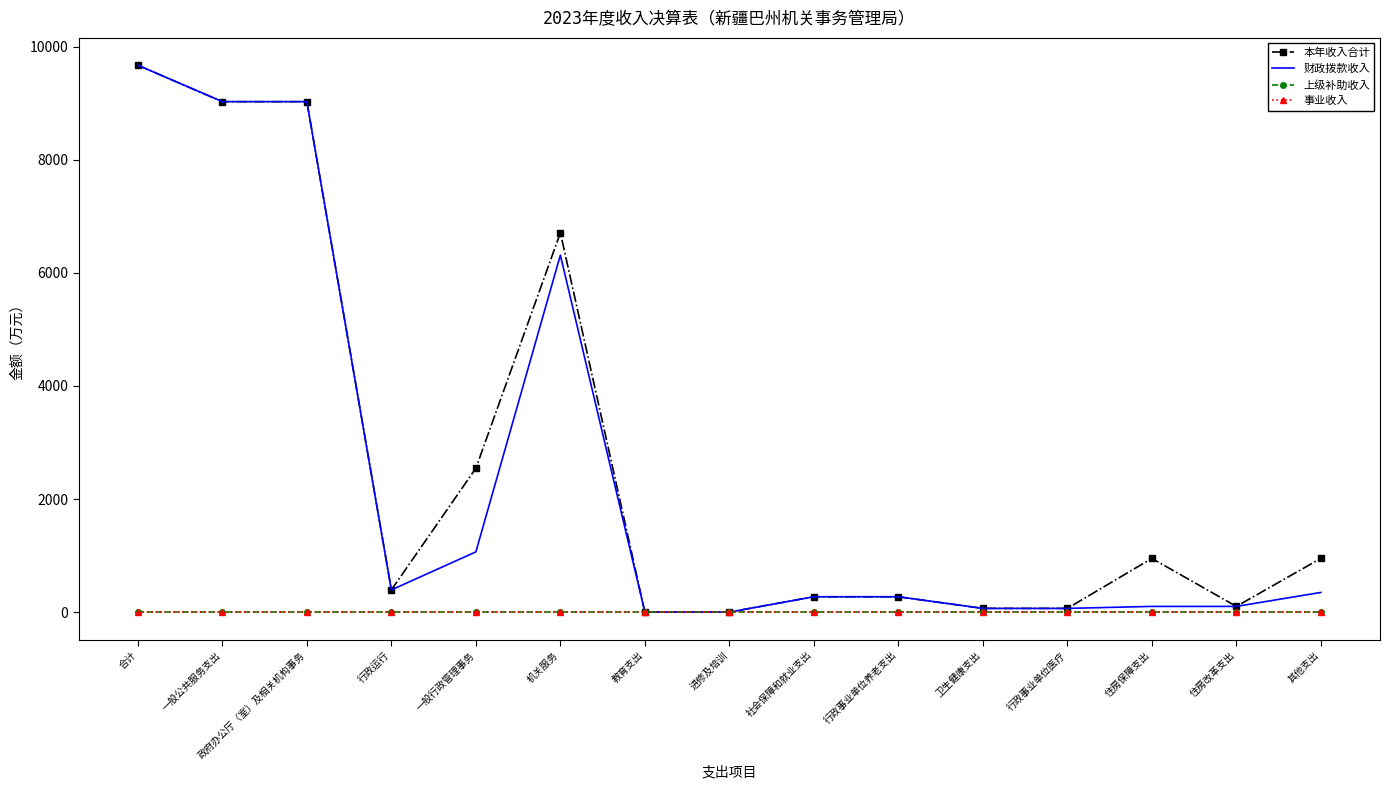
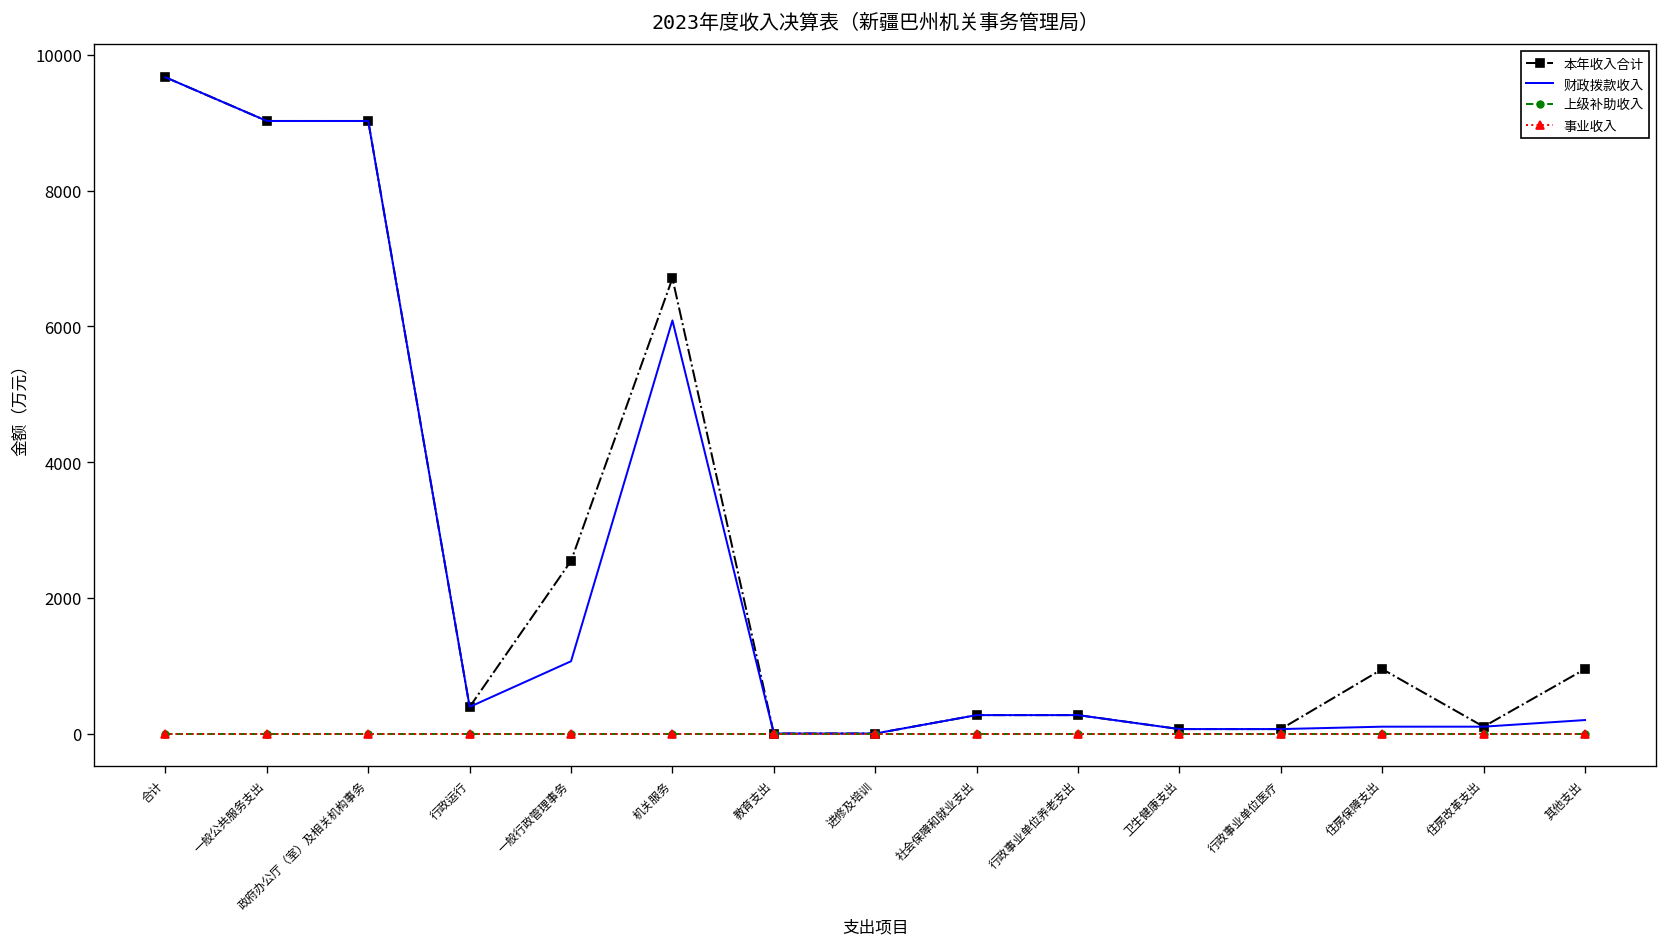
财政拨款收入, 机关服务: 6300 -> 6100
财政拨款收入, 其他支出: 300 -> 200
